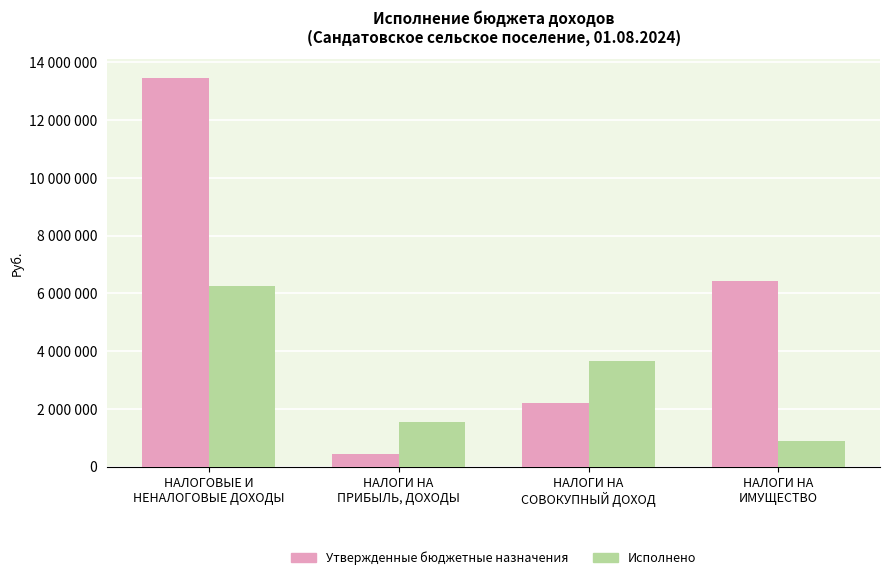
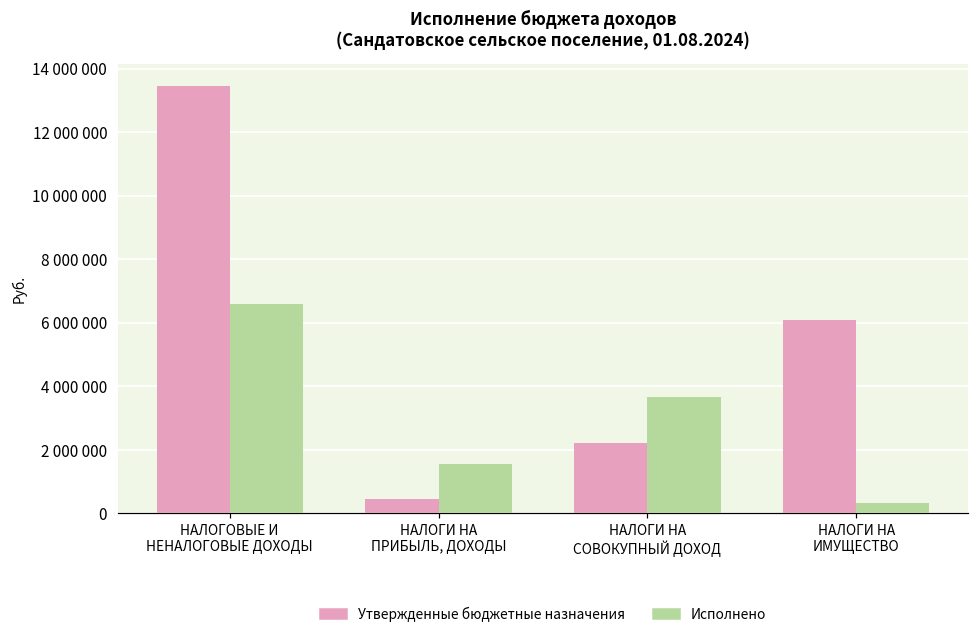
Исполнено, НАЛОГОВЫЕ И НЕНАЛОГОВЫЕ ДОХОДЫ: 6200000 -> 6600000
Утвержденные бюджетные назначения, НАЛОГИ НА ИМУЩЕСТВО: 6400000 -> 6100000
Исполнено, НАЛОГИ НА ИМУЩЕСТВО: 900000 -> 300000
